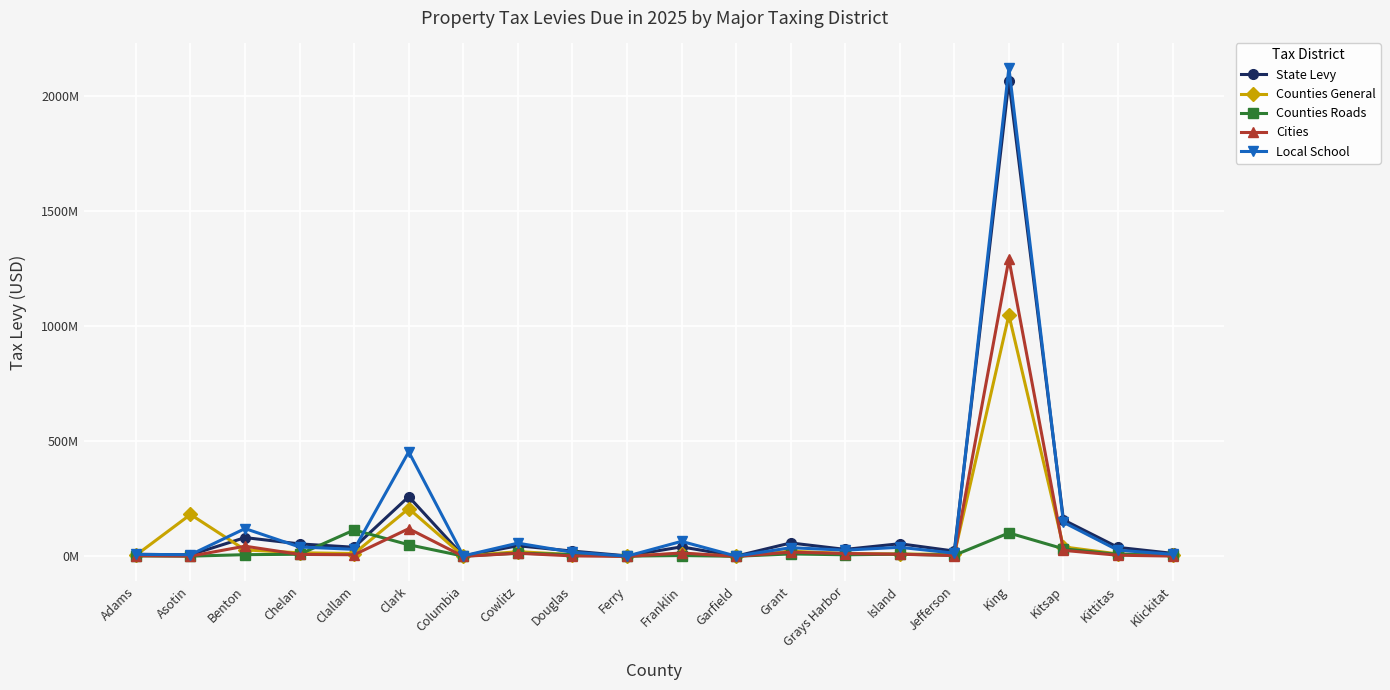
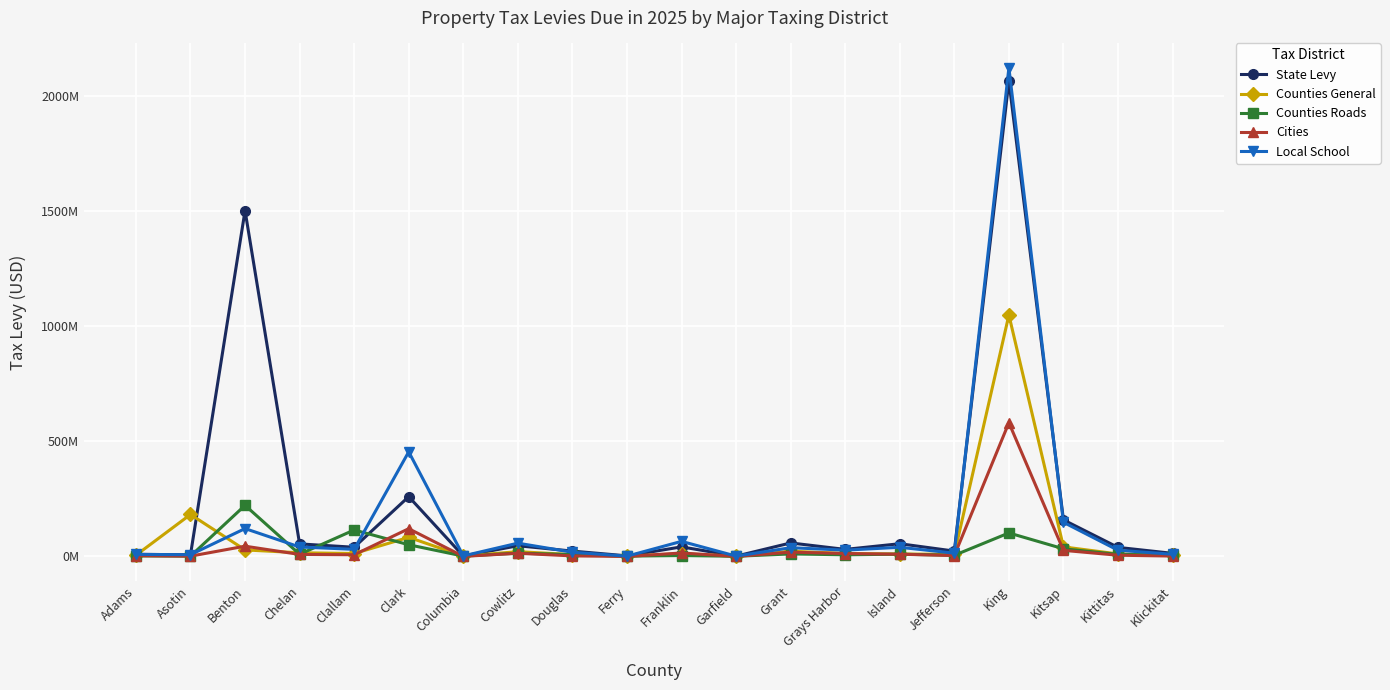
State Levy, Benton: 80000000 -> 1500000000
Counties Roads, Benton: 10000000 -> 220000000
Counties General, Clark: 210000000 -> 80000000
Cities, King: 1290000000 -> 580000000
